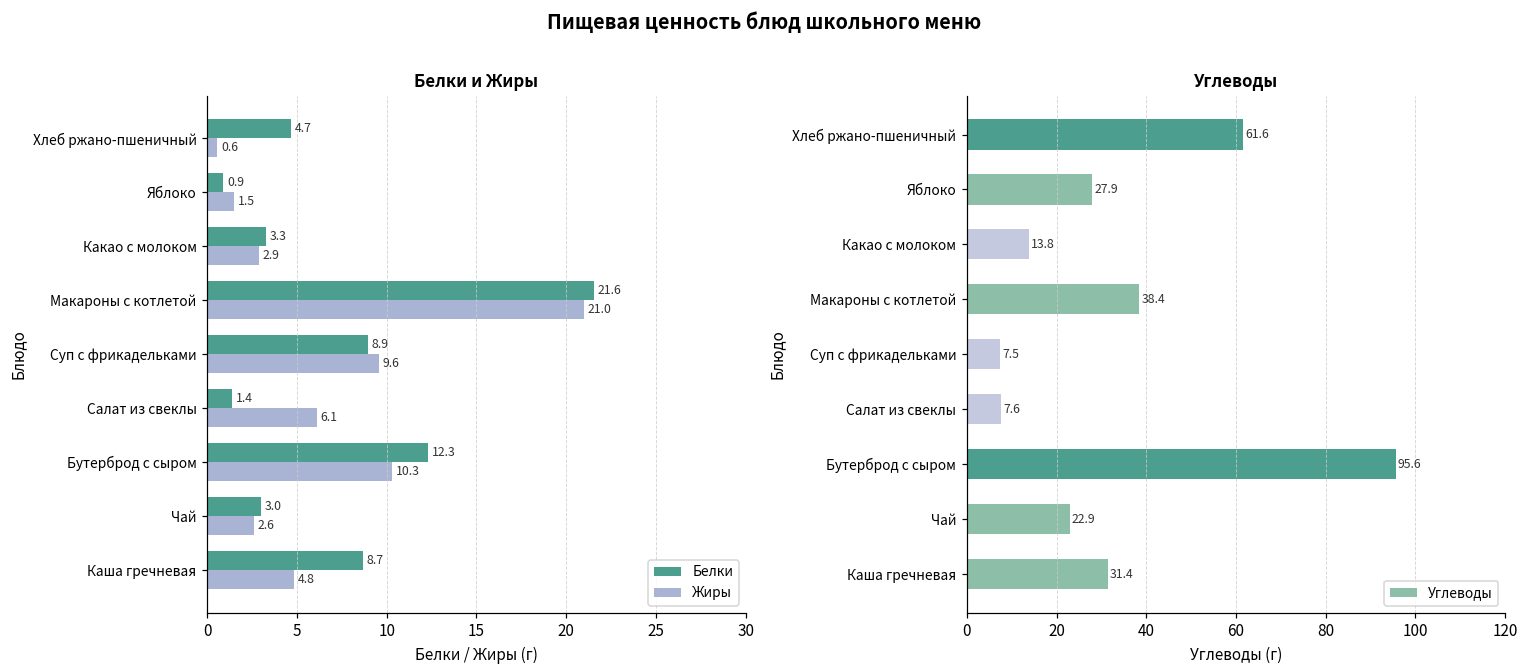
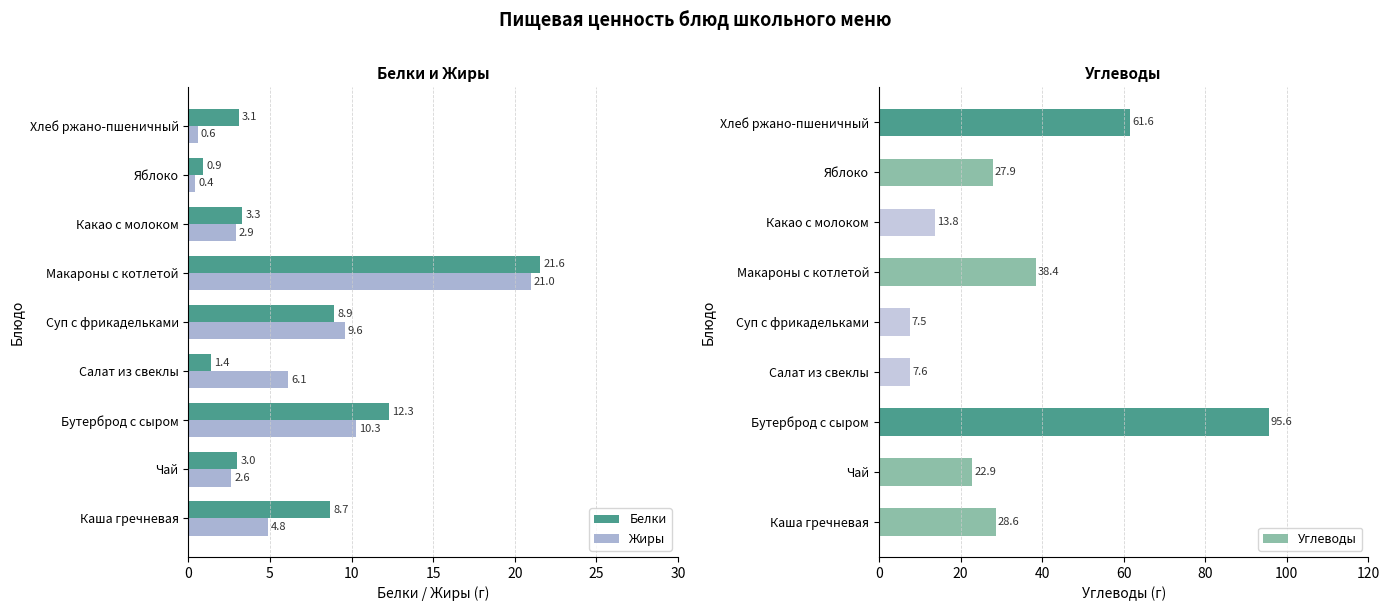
Белки и Жиры, Белки, Хлеб ржано-пшеничный: 4.7 -> 3.1
Белки и Жиры, Жиры, Яблоко: 1.5 -> 0.4
Углеводы, Каша гречневая: 31.4 -> 28.6
